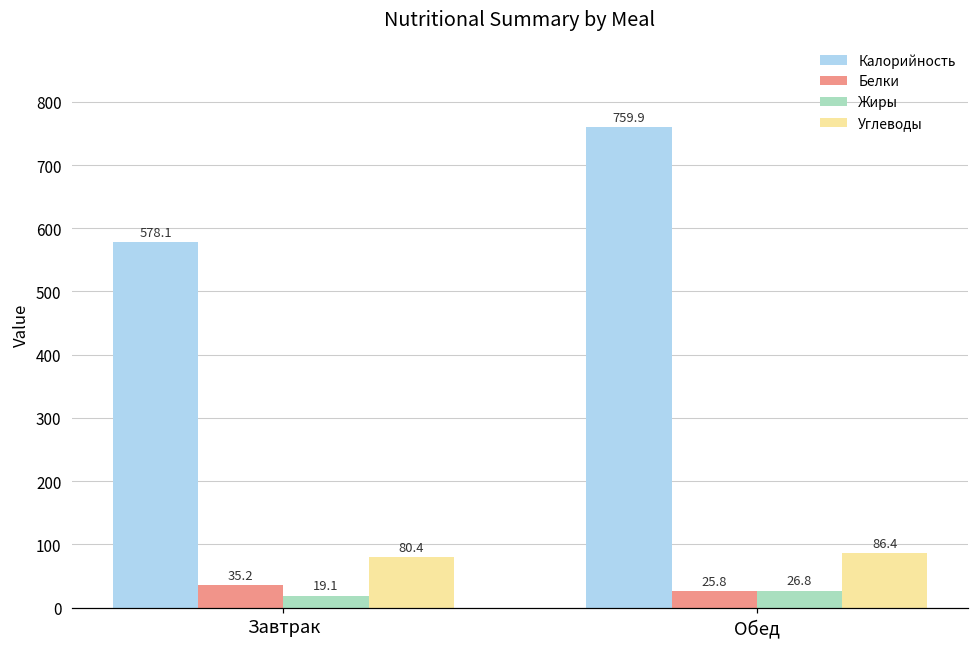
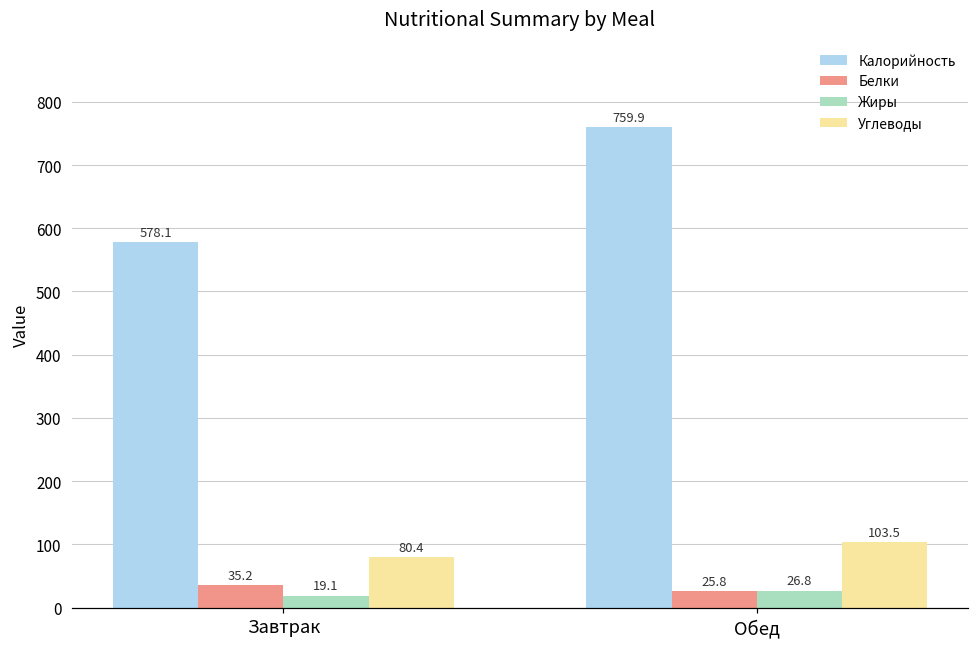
Углеводы, Обед: 86.4 -> 103.5
